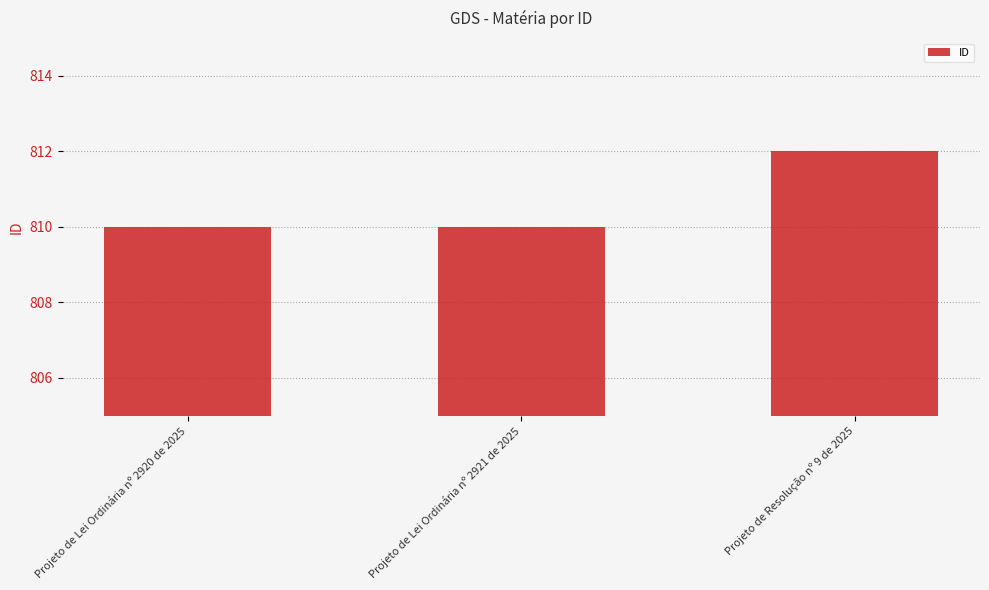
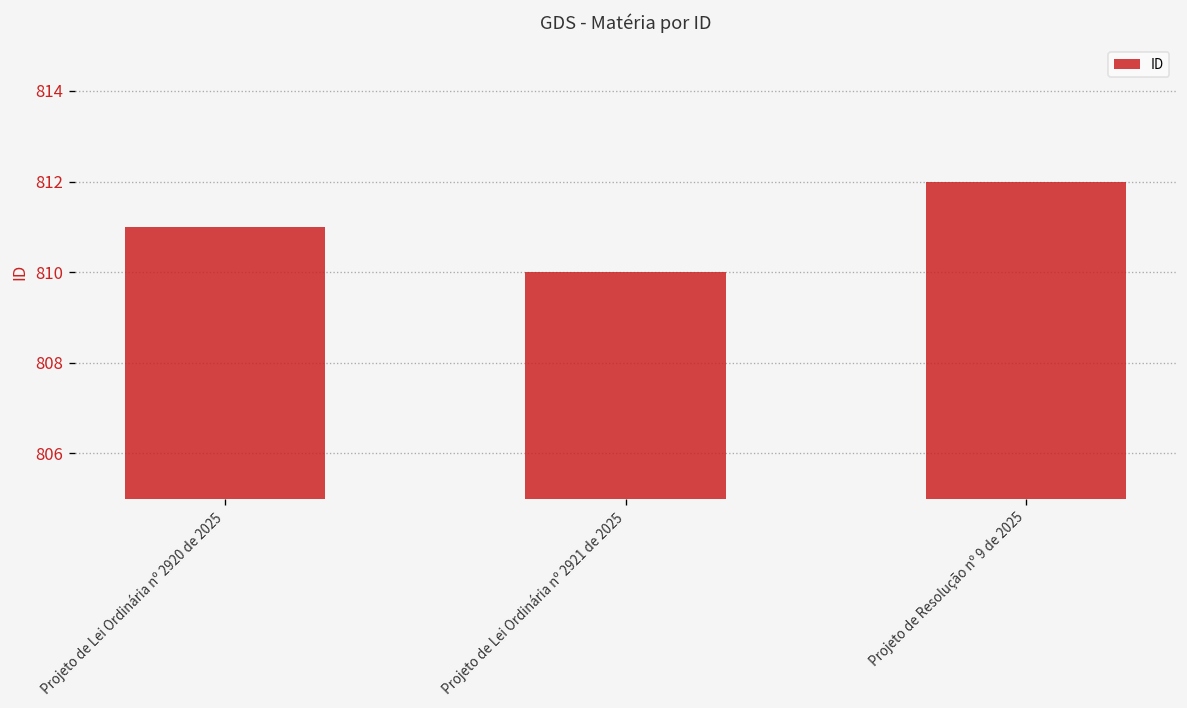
Projeto de Lei Ordinária nº 2920 de 2025: 810 -> 811
